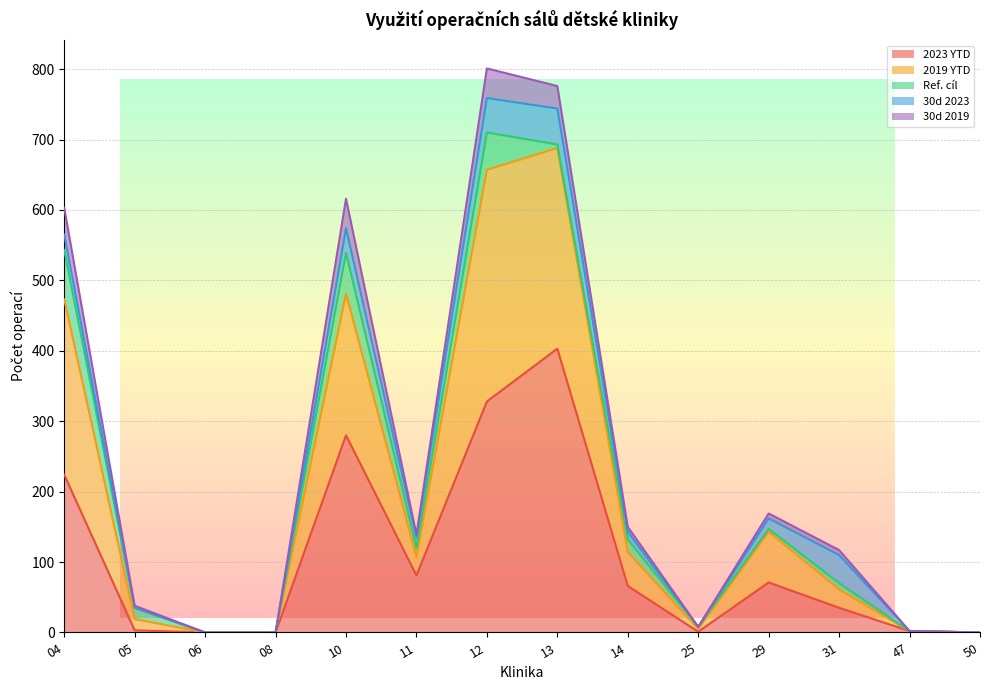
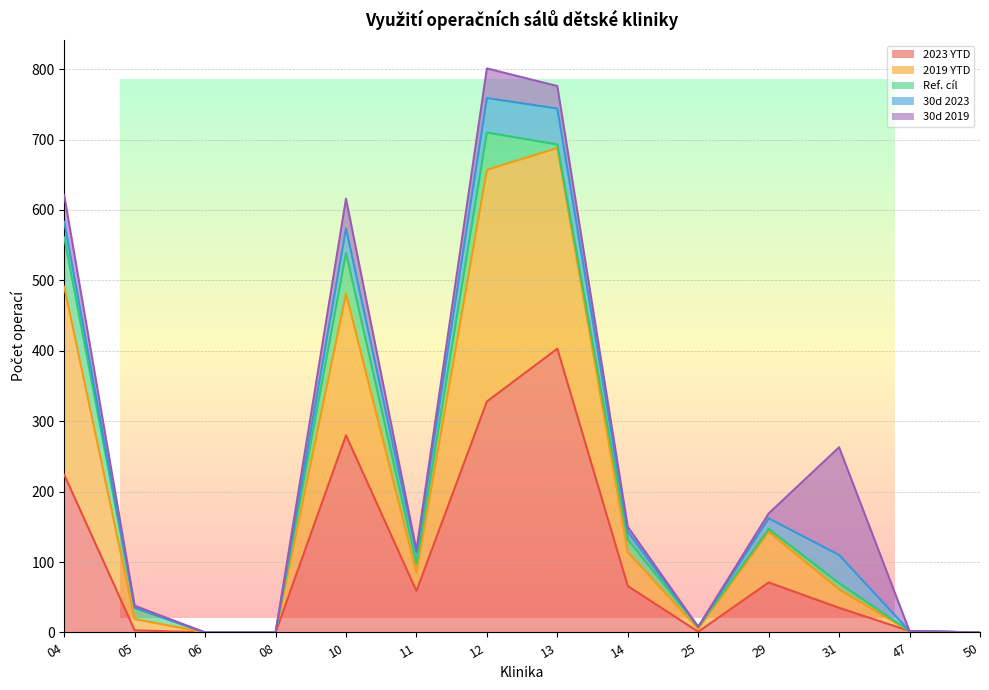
2019 YTD, 04: 250 -> 270
2023 YTD, 11: 80 -> 60
30d 2019, 31: 10 -> 150
